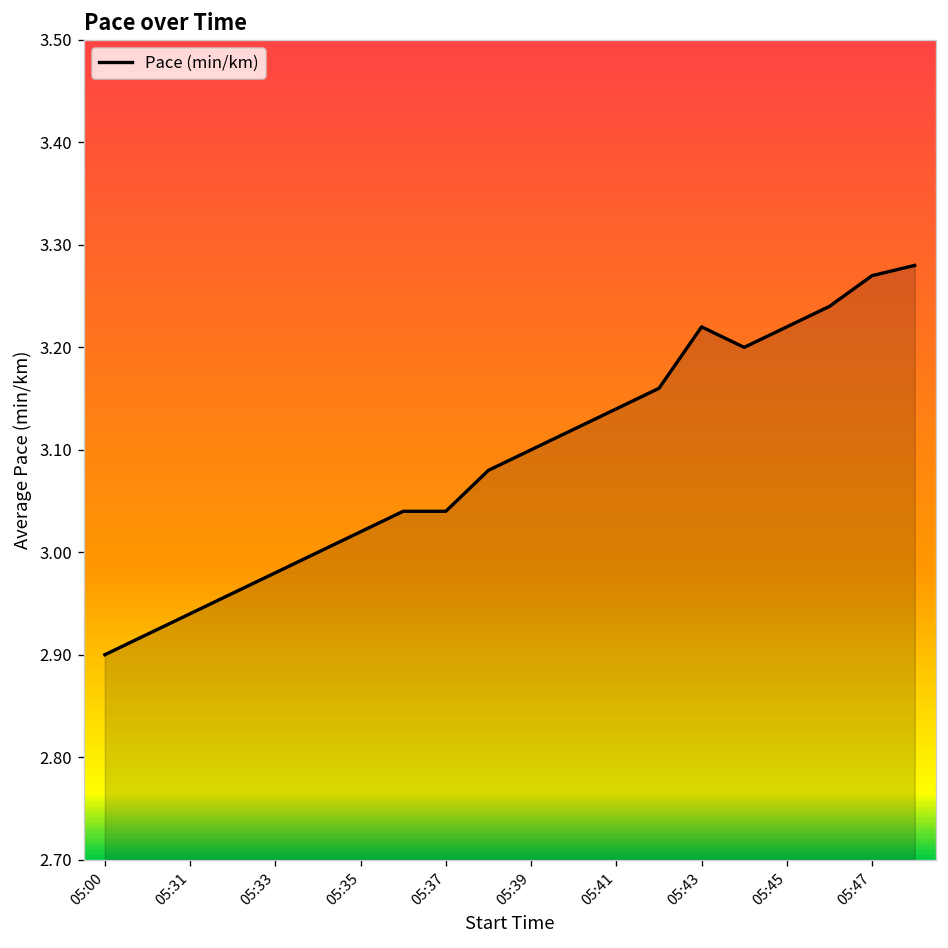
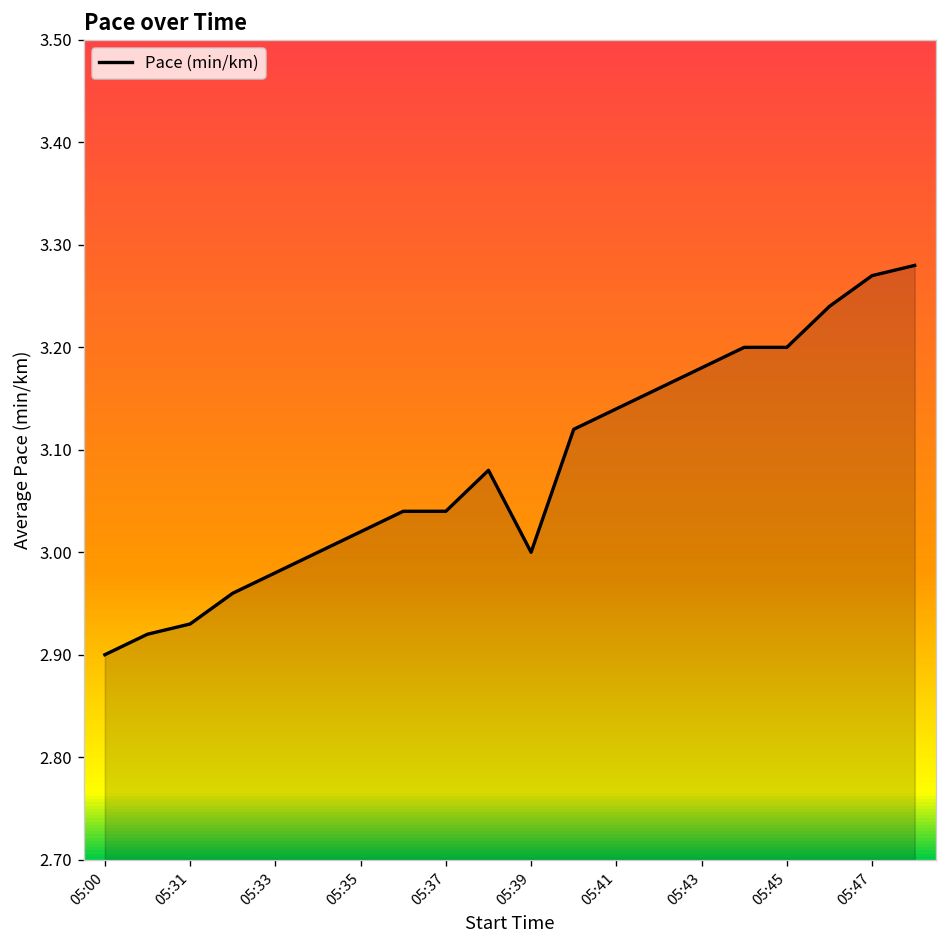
05:31: 2.94 -> 2.93
05:39: 3.1 -> 3.0
05:43: 3.22 -> 3.18
05:45: 3.22 -> 3.20
